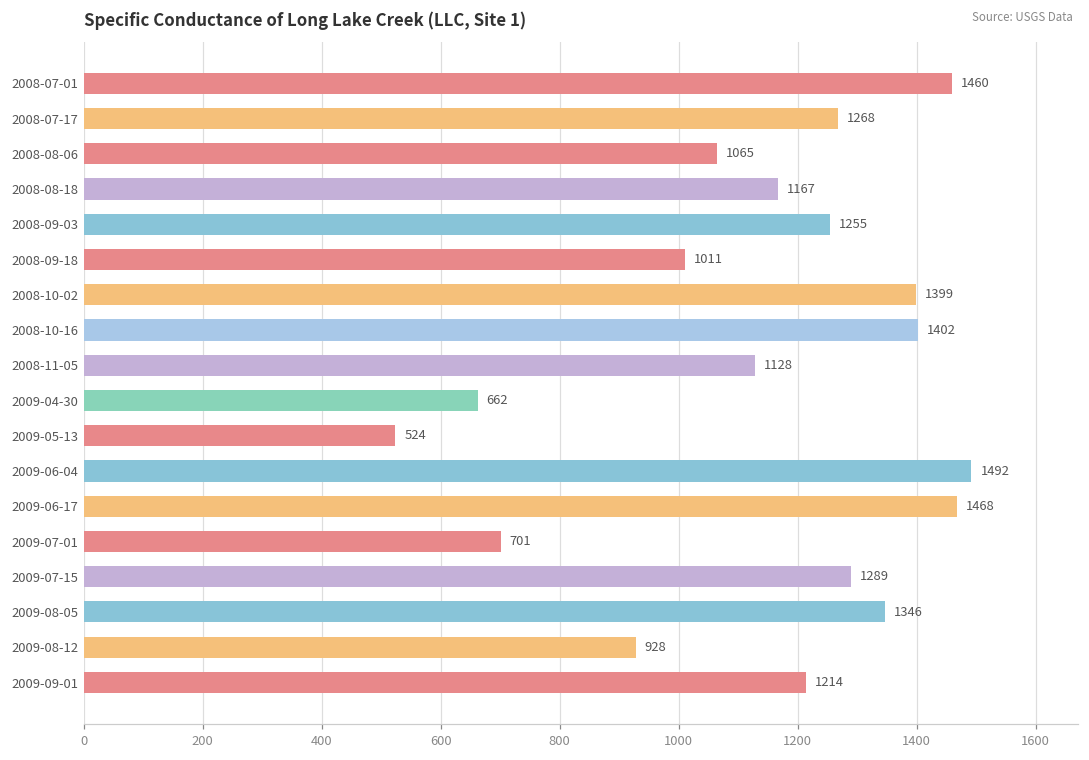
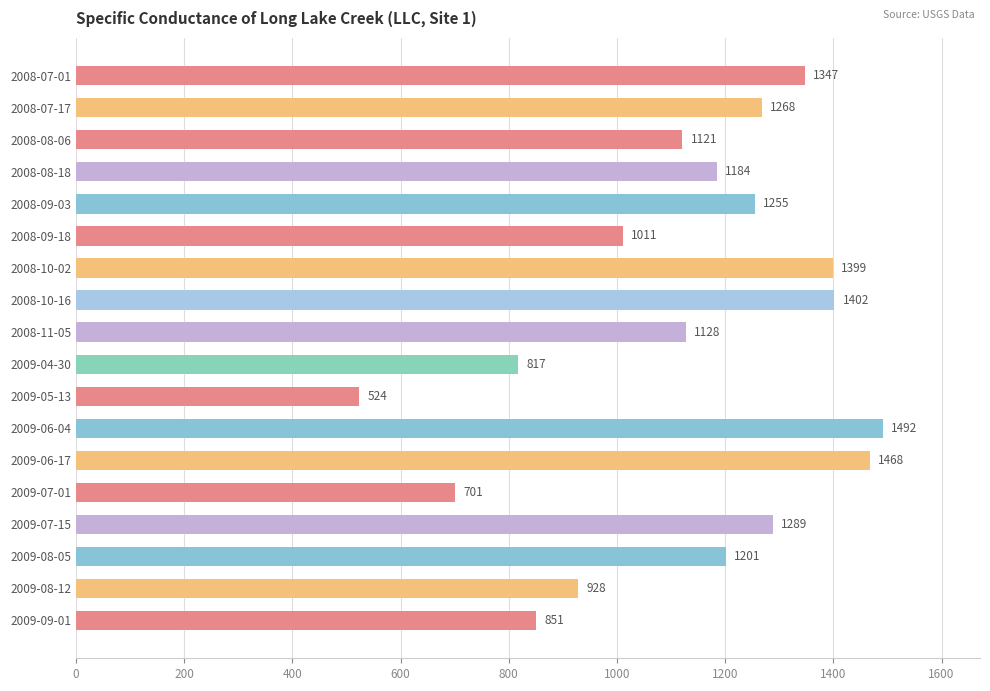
2008-07-01: 1460 -> 1347
2008-08-06: 1065 -> 1121
2008-08-18: 1167 -> 1184
2009-04-30: 662 -> 817
2009-08-05: 1346 -> 1201
2009-09-01: 1214 -> 851
